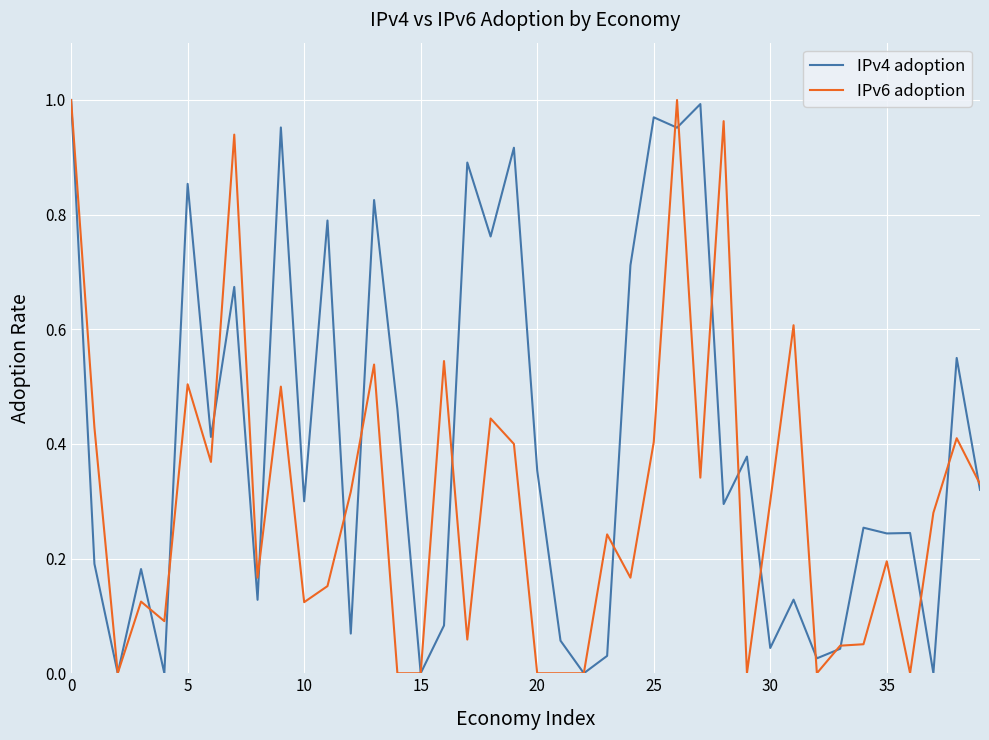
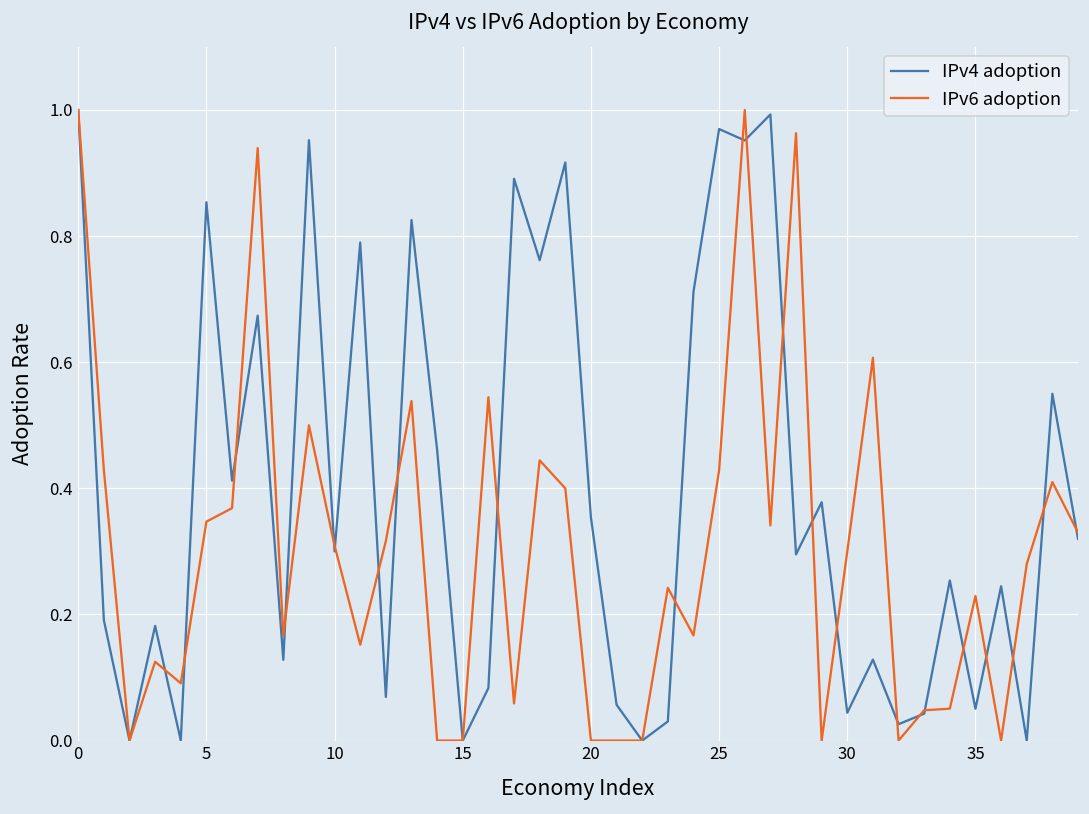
IPv6 adoption, 5: 0.50 -> 0.35
IPv6 adoption, 10: 0.12 -> 0.31
IPv6 adoption, 25: 0.40 -> 0.43
IPv4 adoption, 35: 0.24 -> 0.05
IPv6 adoption, 35: 0.20 -> 0.23
